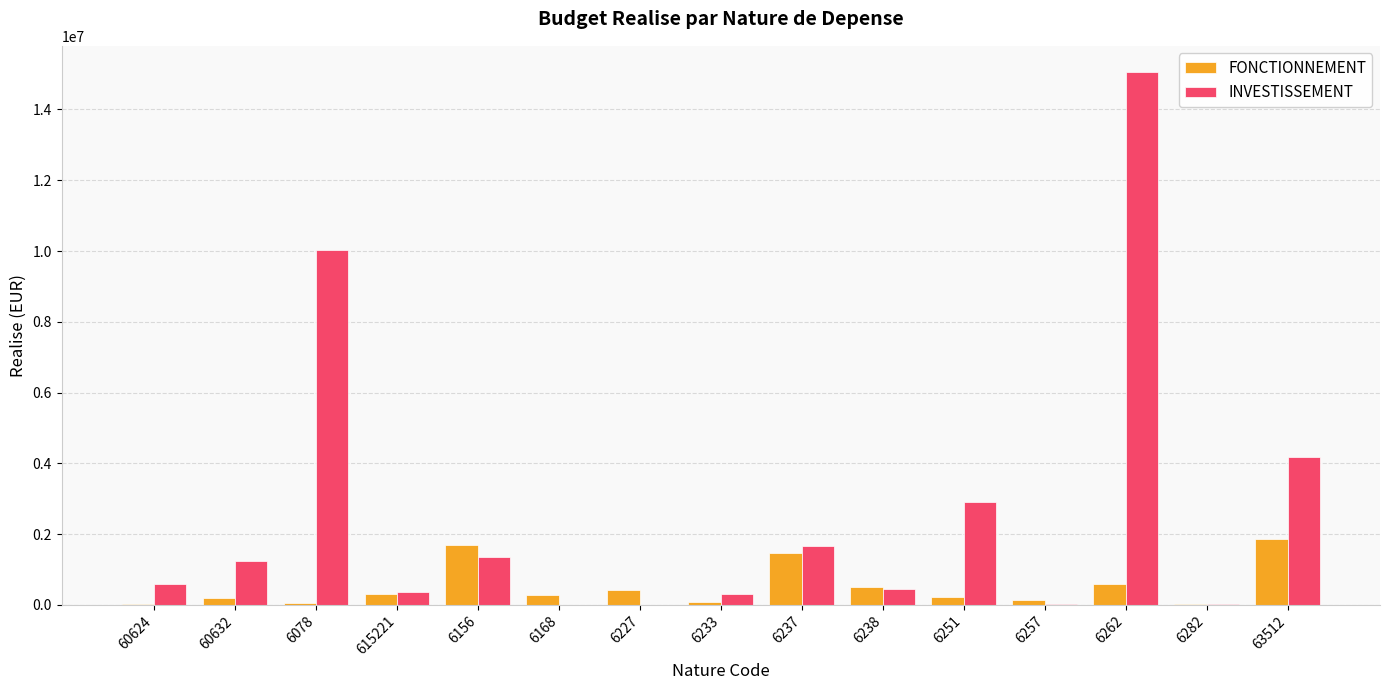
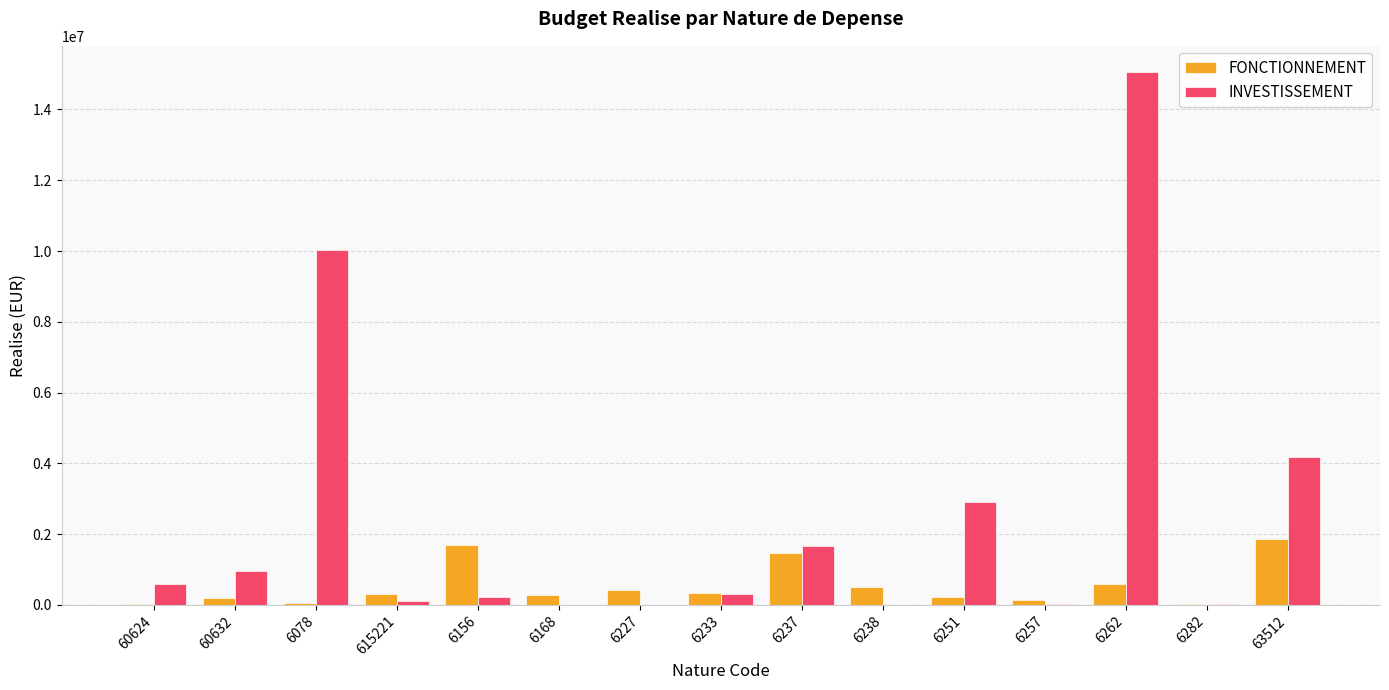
INVESTISSEMENT, 60632: 1200000 -> 1000000
INVESTISSEMENT, 615221: 400000 -> 100000
INVESTISSEMENT, 6156: 1400000 -> 200000
FONCTIONNEMENT, 6233: 100000 -> 300000
INVESTISSEMENT, 6238: 500000 -> 0
